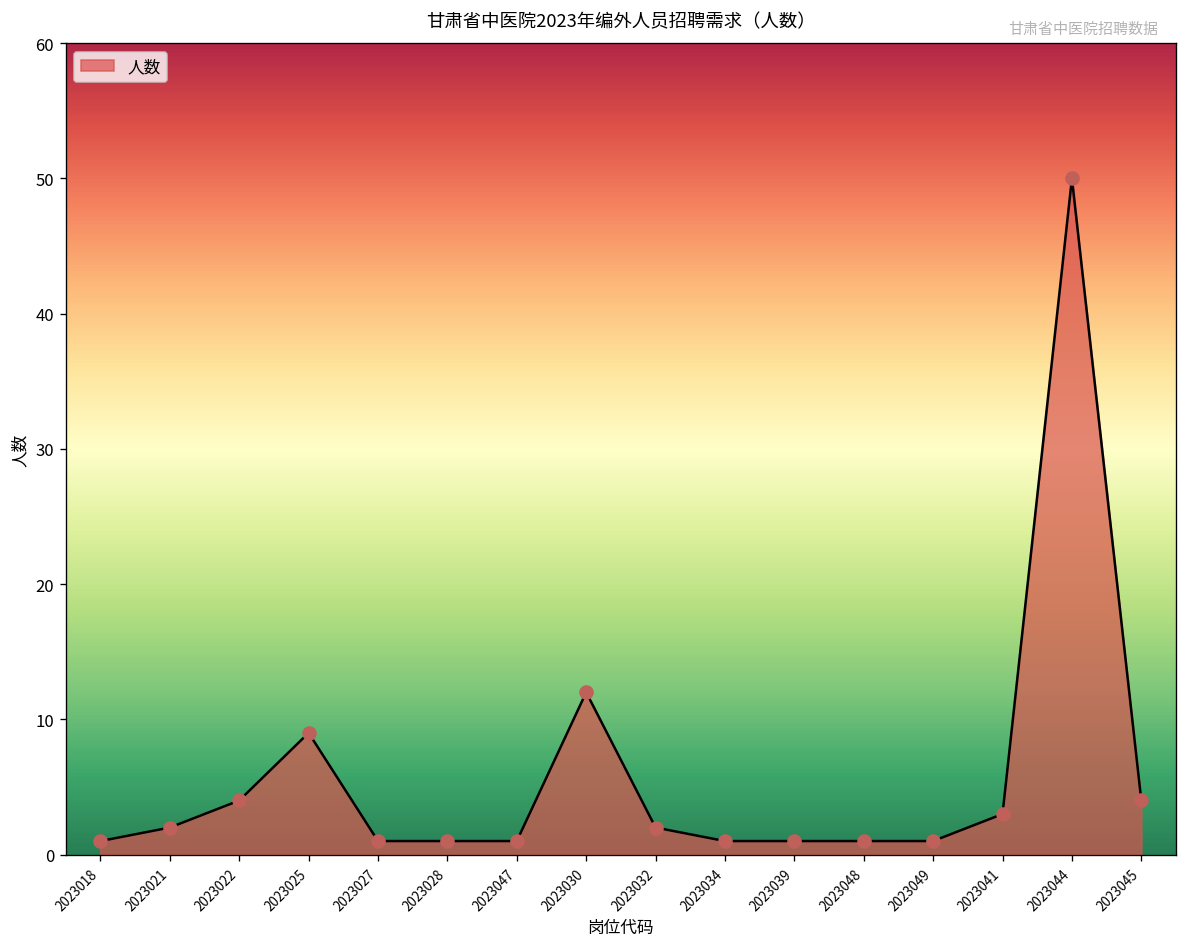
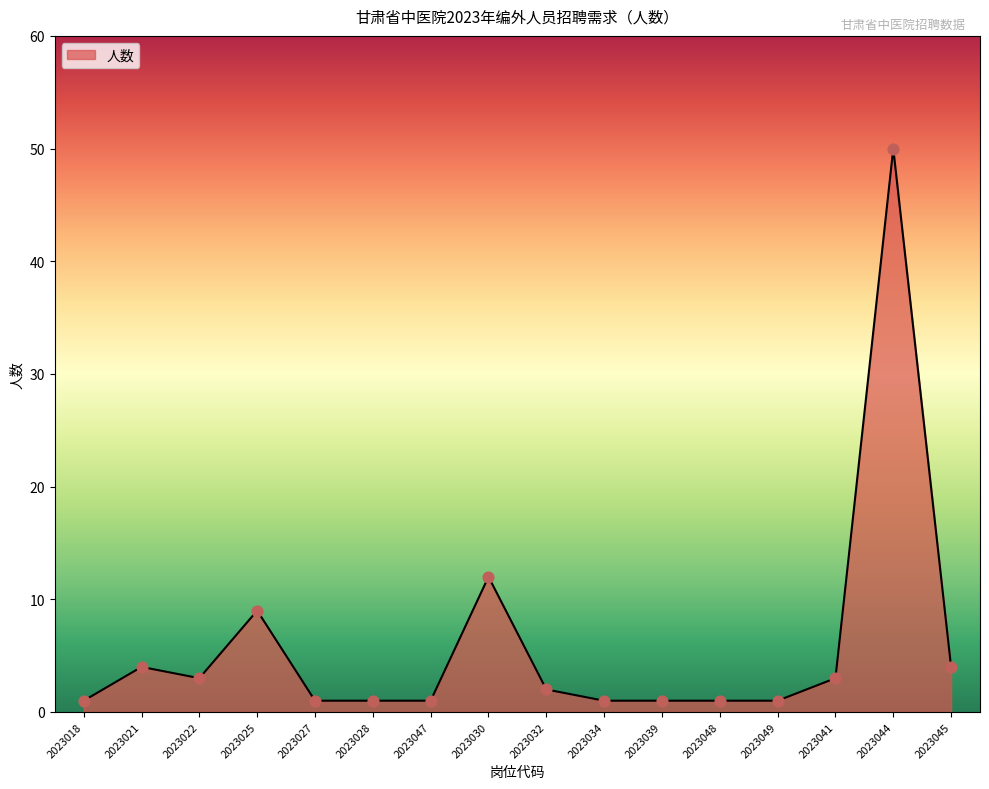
2023021: 2 -> 4
2023022: 4 -> 3
